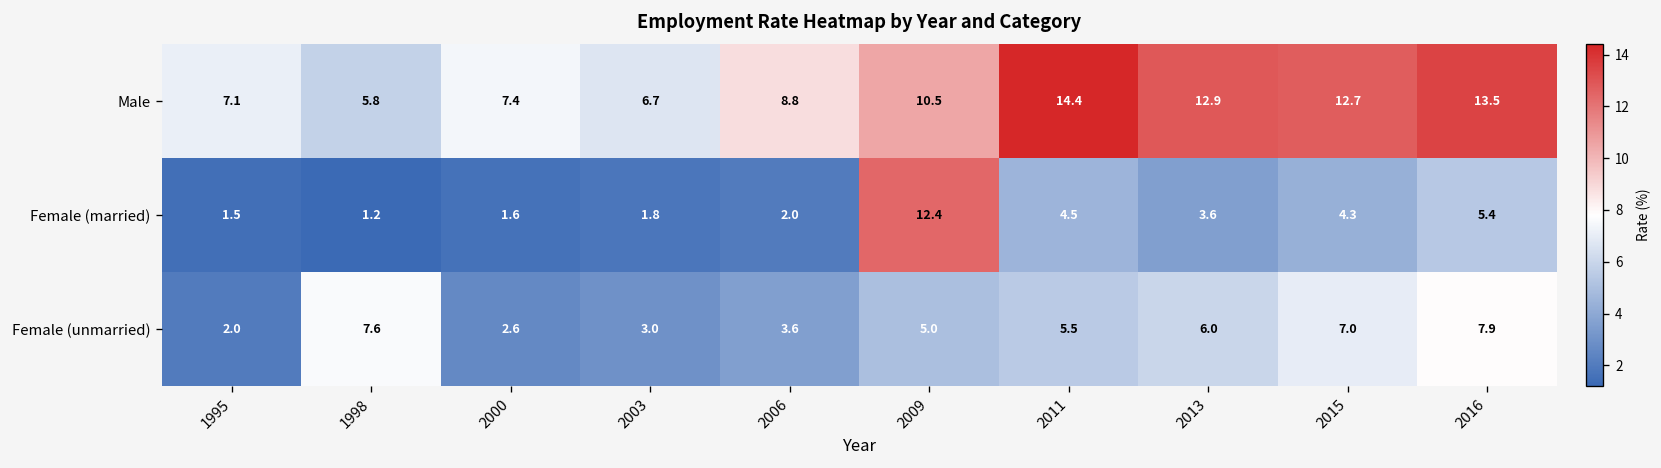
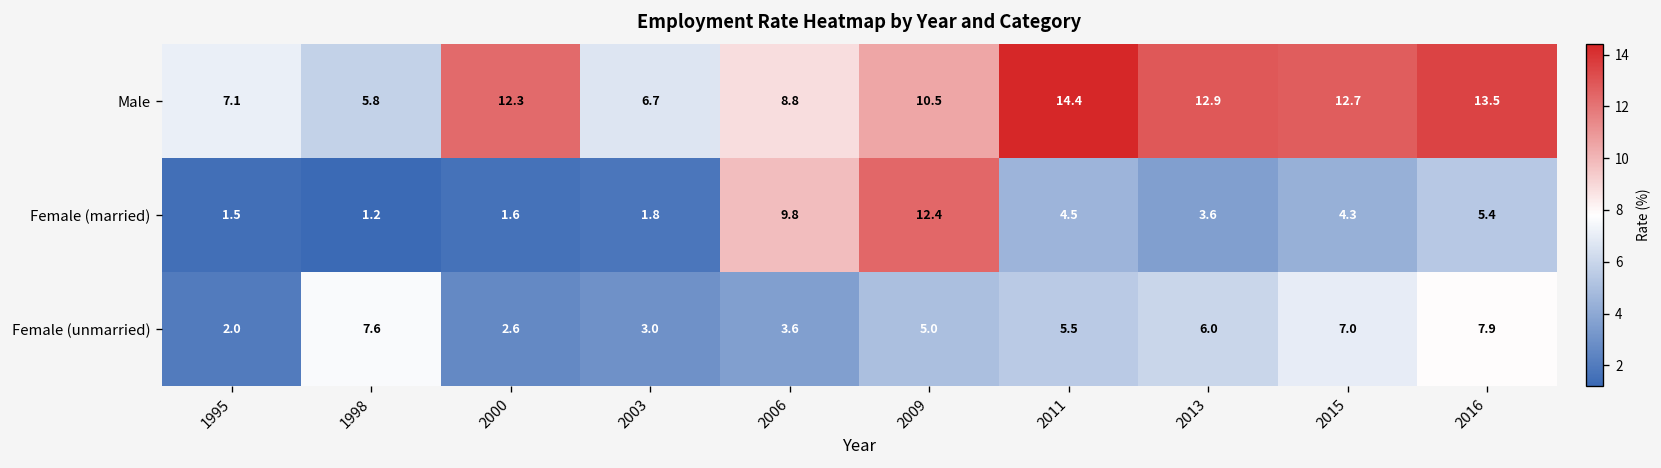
Male, 2000: 7.4 -> 12.3
Female (married), 2006: 2.0 -> 9.8
